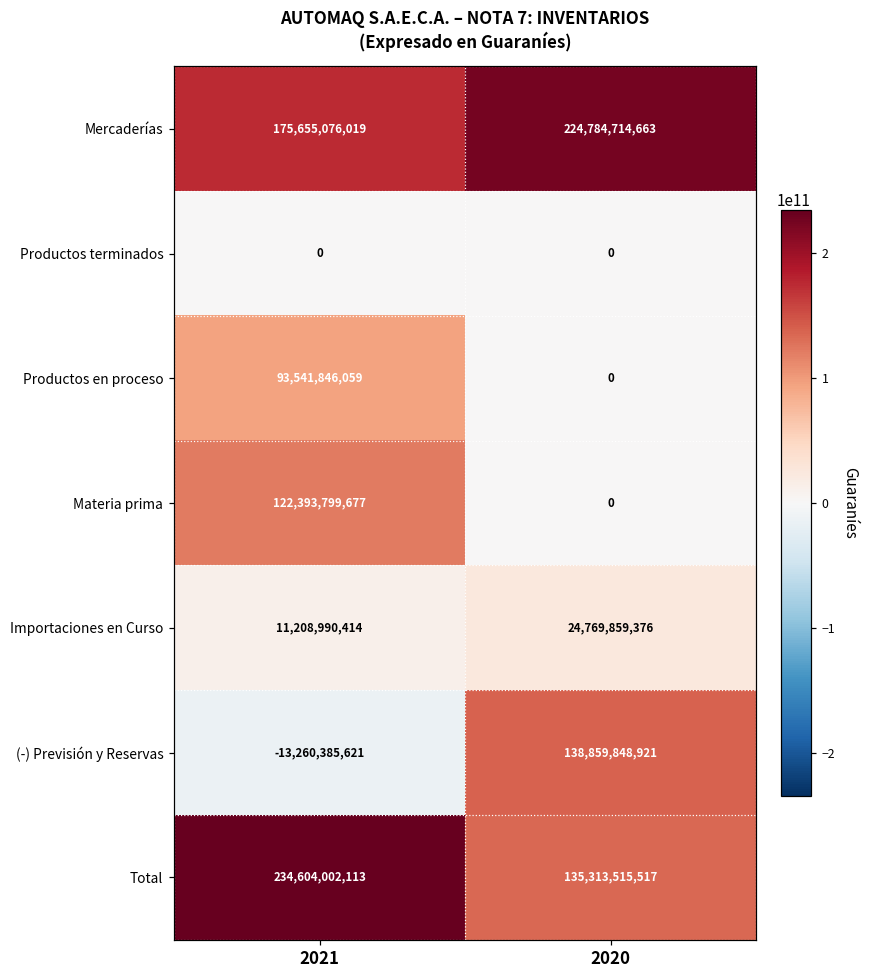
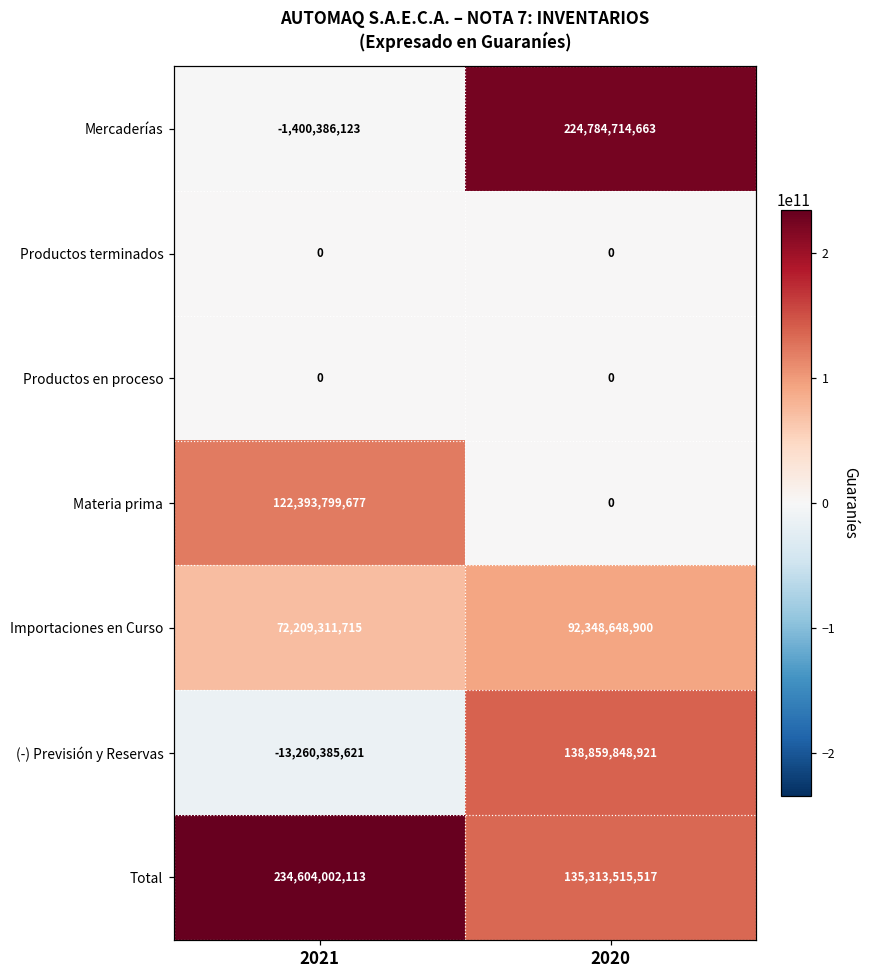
Mercaderías, 2021: 175,655,076,019 -> -1,400,386,123
Productos en proceso, 2021: 93,541,846,059 -> 0
Importaciones en Curso, 2021: 11,208,990,414 -> 72,209,311,715
Importaciones en Curso, 2020: 24,769,859,376 -> 92,348,648,900
